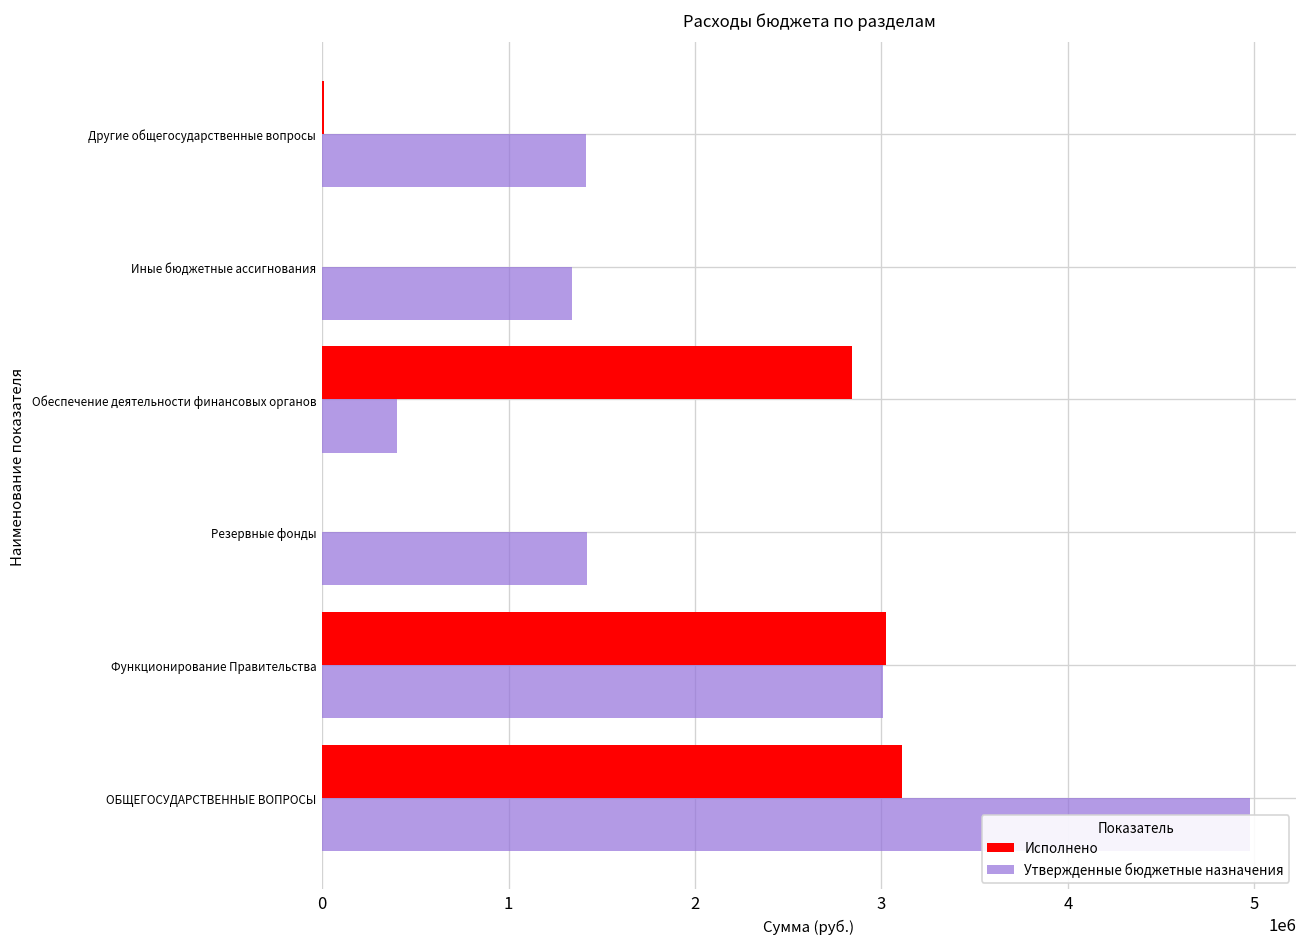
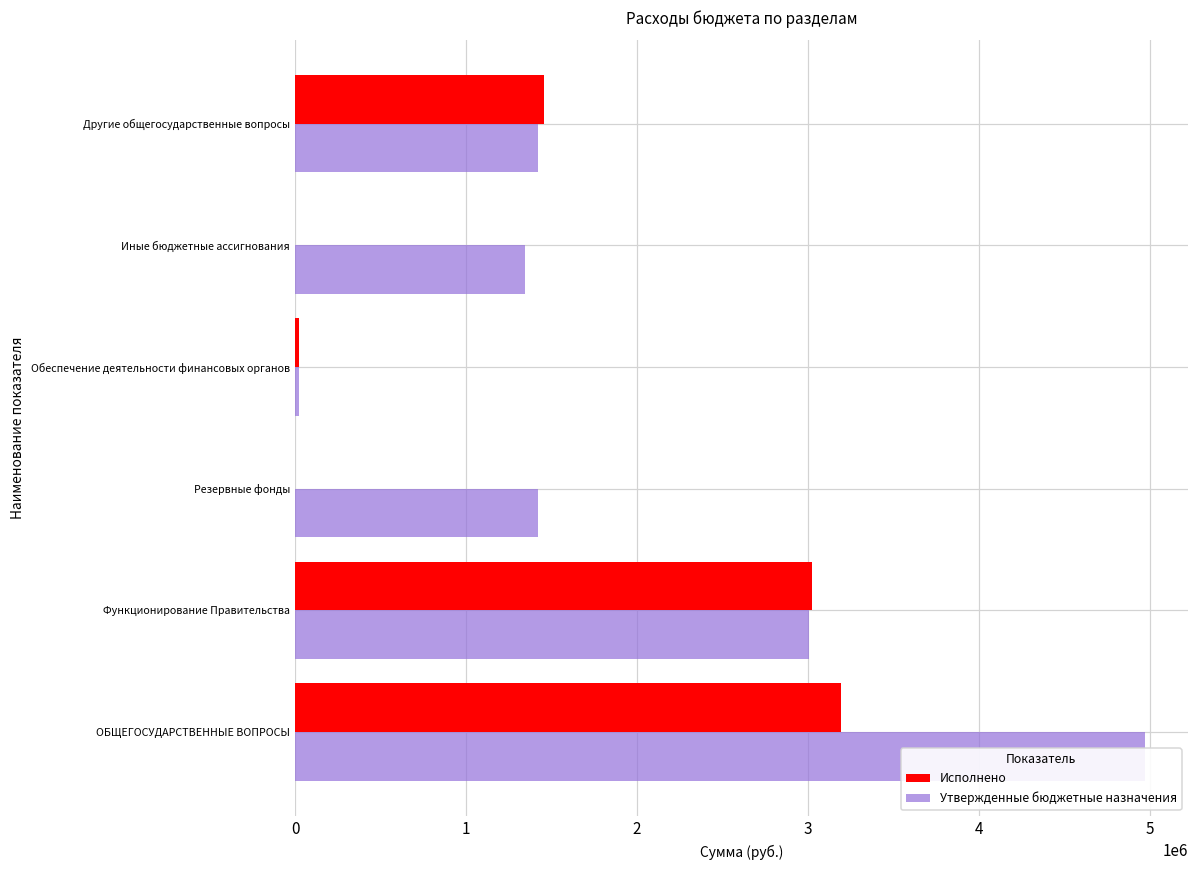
Исполнено, Другие общегосударственные вопросы: 10000 -> 1460000
Исполнено, Обеспечение деятельности финансовых органов: 2840000 -> 20000
Утвержденные бюджетные назначения, Обеспечение деятельности финансовых органов: 400000 -> 20000
Исполнено, ОБЩЕГОСУДАРСТВЕННЫЕ ВОПРОСЫ: 3110000 -> 3190000
